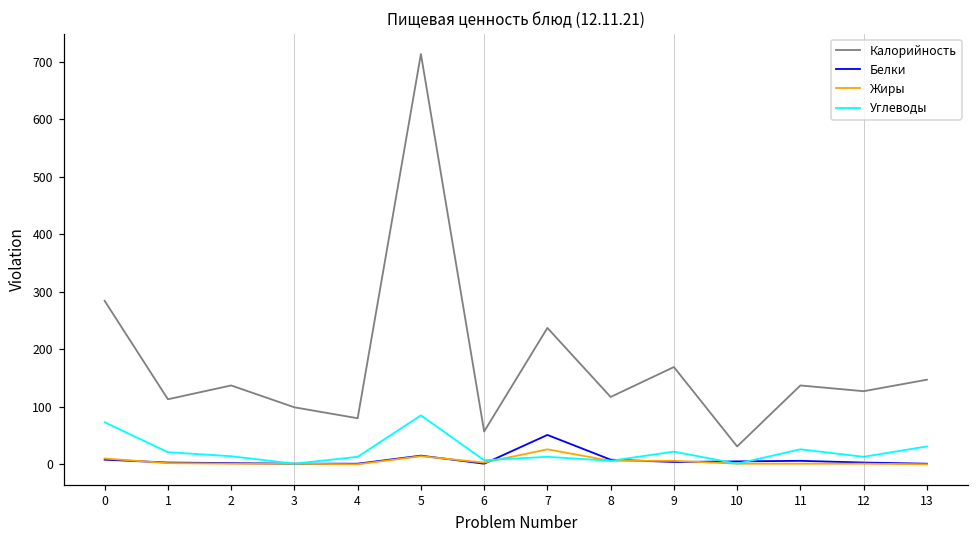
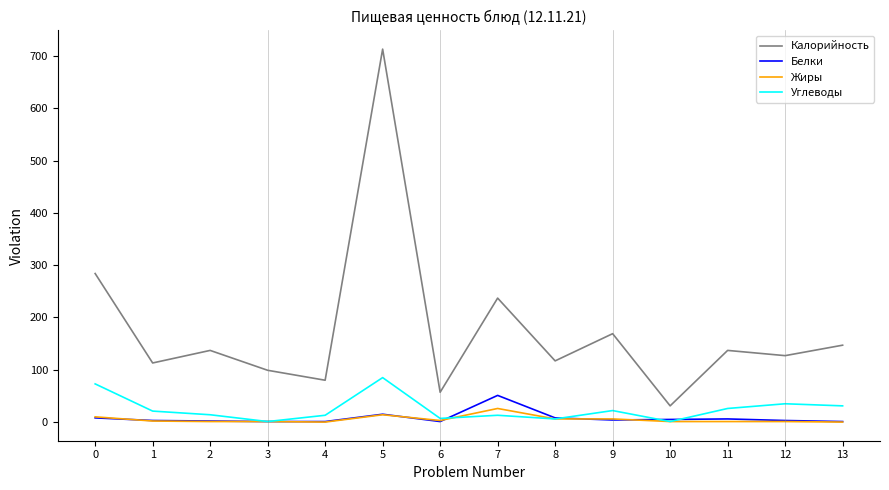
Углеводы, 12: 10 -> 40
